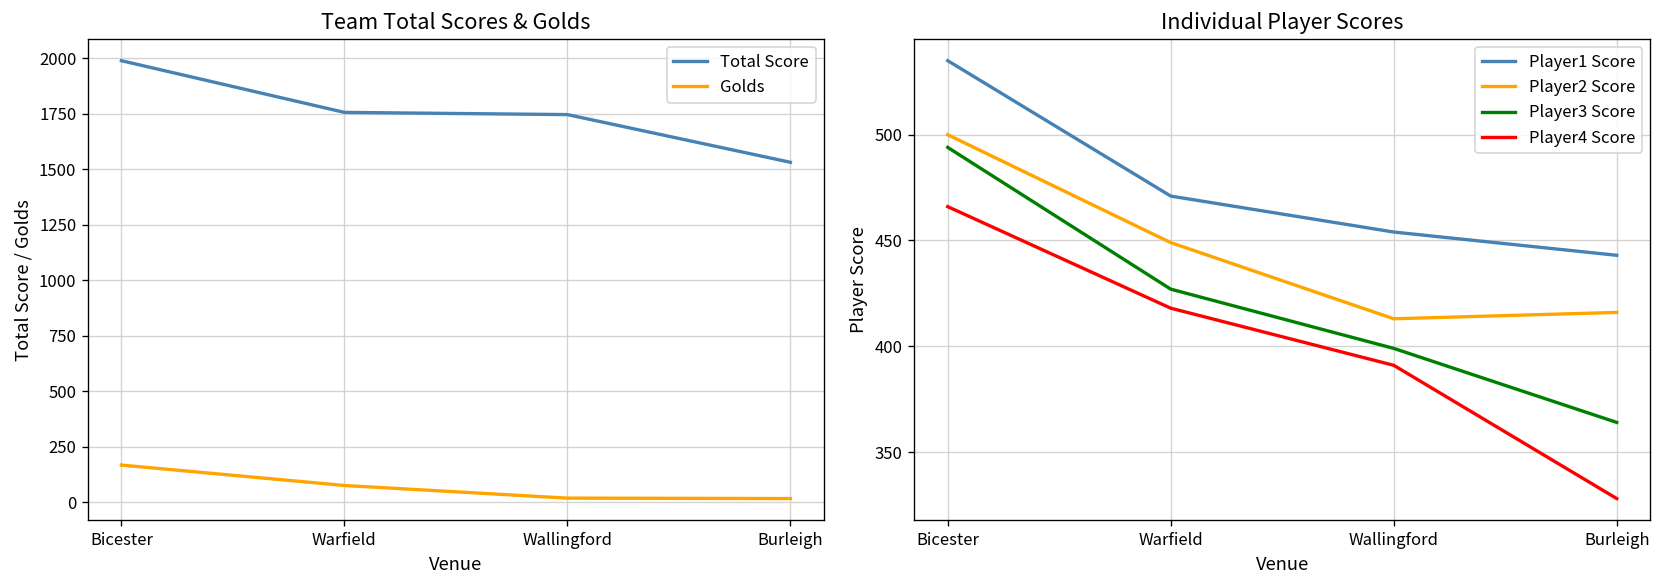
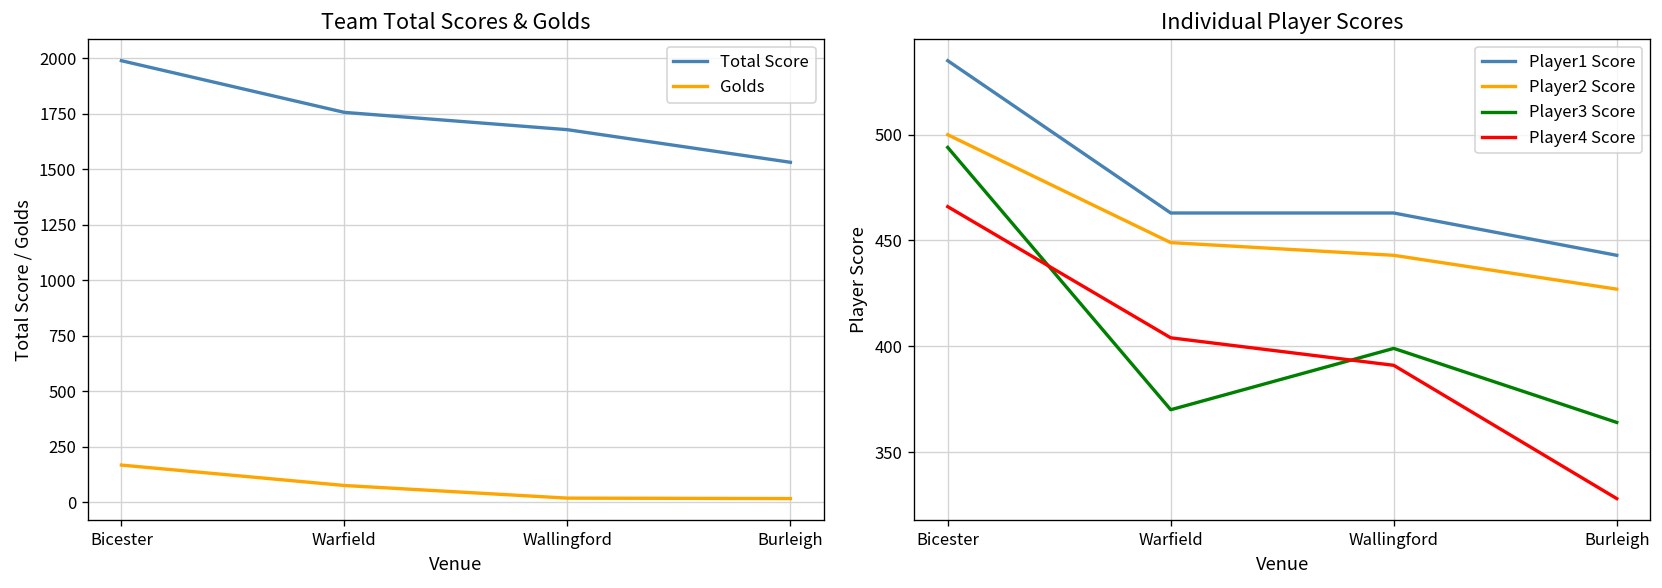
Team Total Scores & Golds, Total Score, Wallingford: 1750 -> 1680
Individual Player Scores, Player1 Score, Warfield: 471 -> 463
Individual Player Scores, Player3 Score, Warfield: 427 -> 370
Individual Player Scores, Player4 Score, Warfield: 418 -> 404
Individual Player Scores, Player1 Score, Wallingford: 454 -> 463
Individual Player Scores, Player2 Score, Wallingford: 413 -> 443
Individual Player Scores, Player2 Score, Burleigh: 416 -> 427
